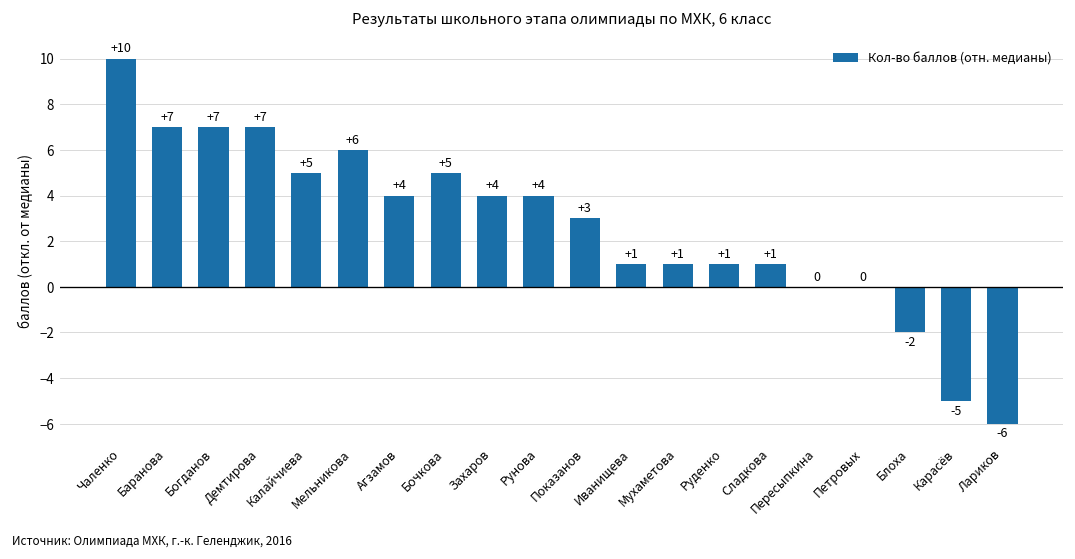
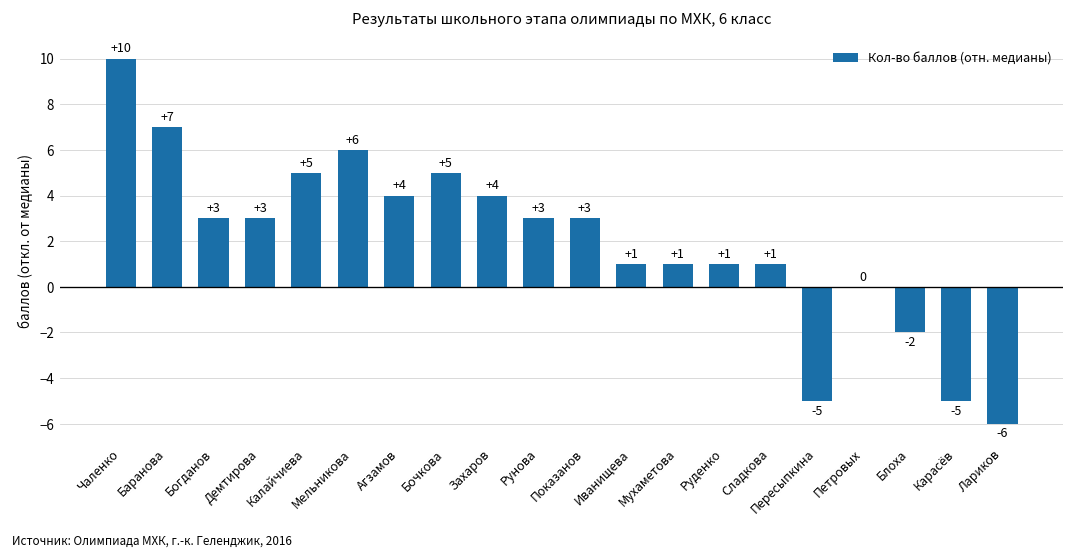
Богданов: +7 -> +3
Демтирова: +7 -> +3
Рунова: +4 -> +3
Пересыпкина: 0 -> -5
